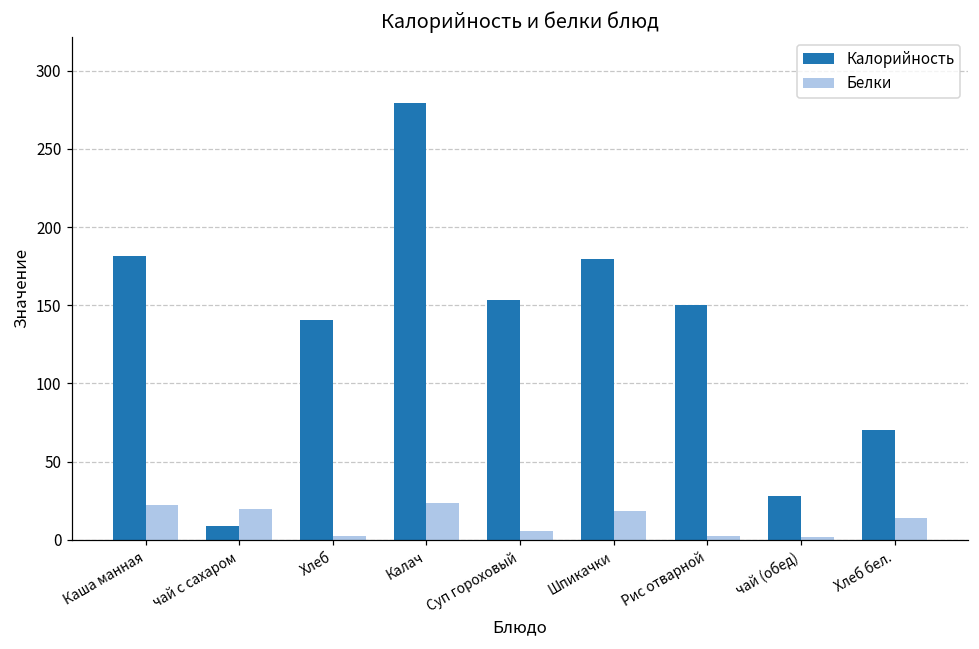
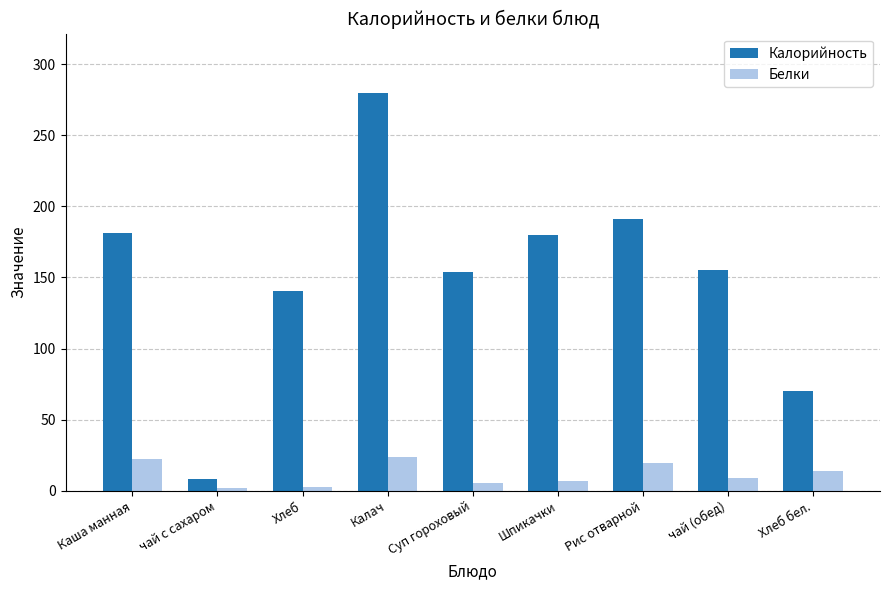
Белки, чай с сахаром: 20 -> 2
Белки, Шпикачки: 19 -> 7
Калорийность, Рис отварной: 150 -> 191
Белки, Рис отварной: 3 -> 19
Калорийность, чай (обед): 28 -> 155
Белки, чай (обед): 2 -> 9
